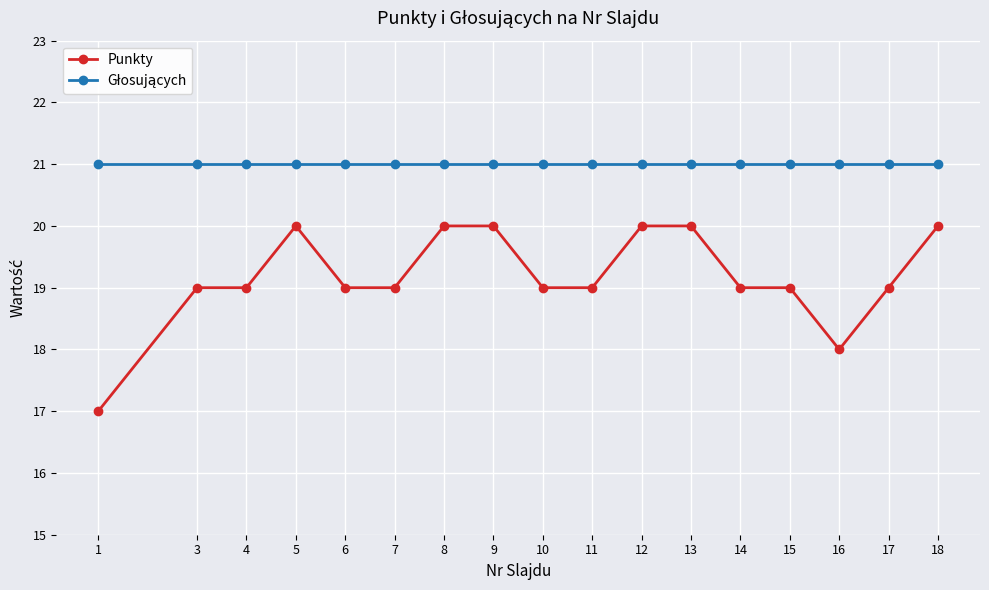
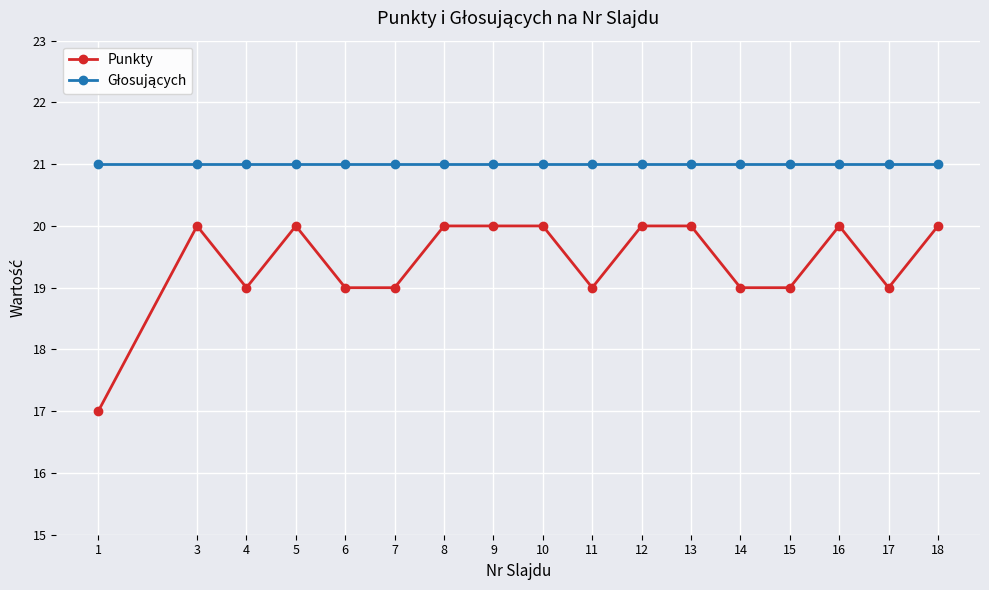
Punkty, 3: 19 -> 20
Punkty, 10: 19 -> 20
Punkty, 16: 18 -> 20
